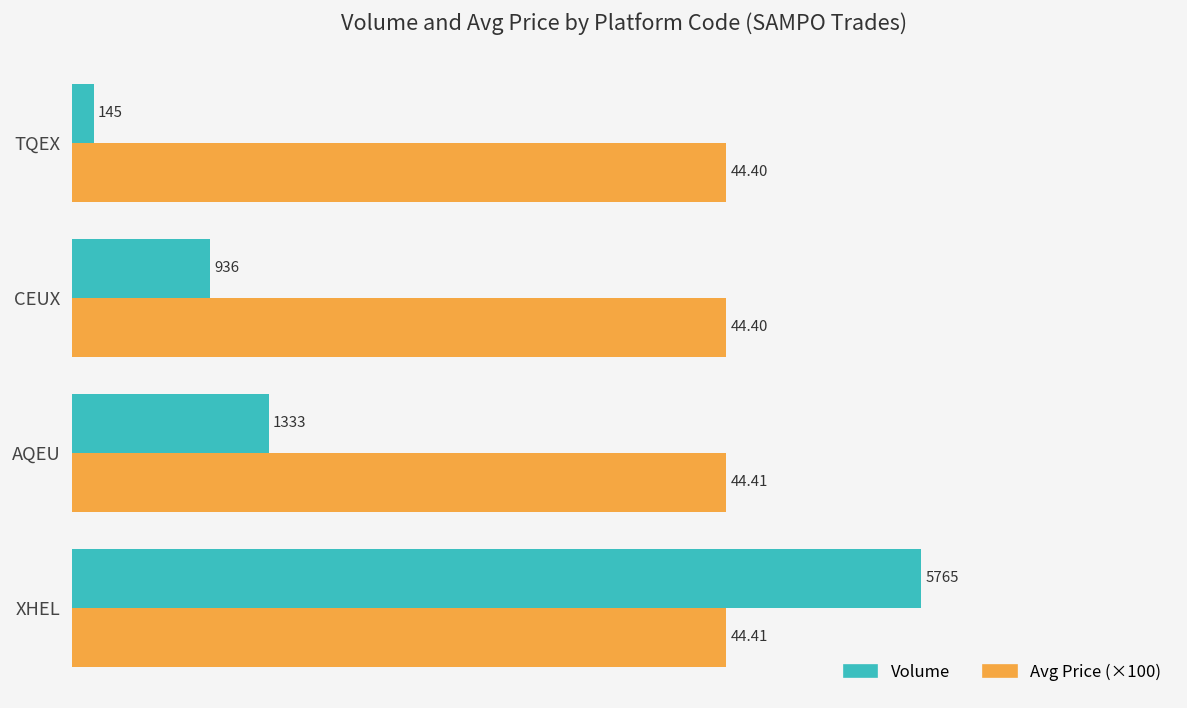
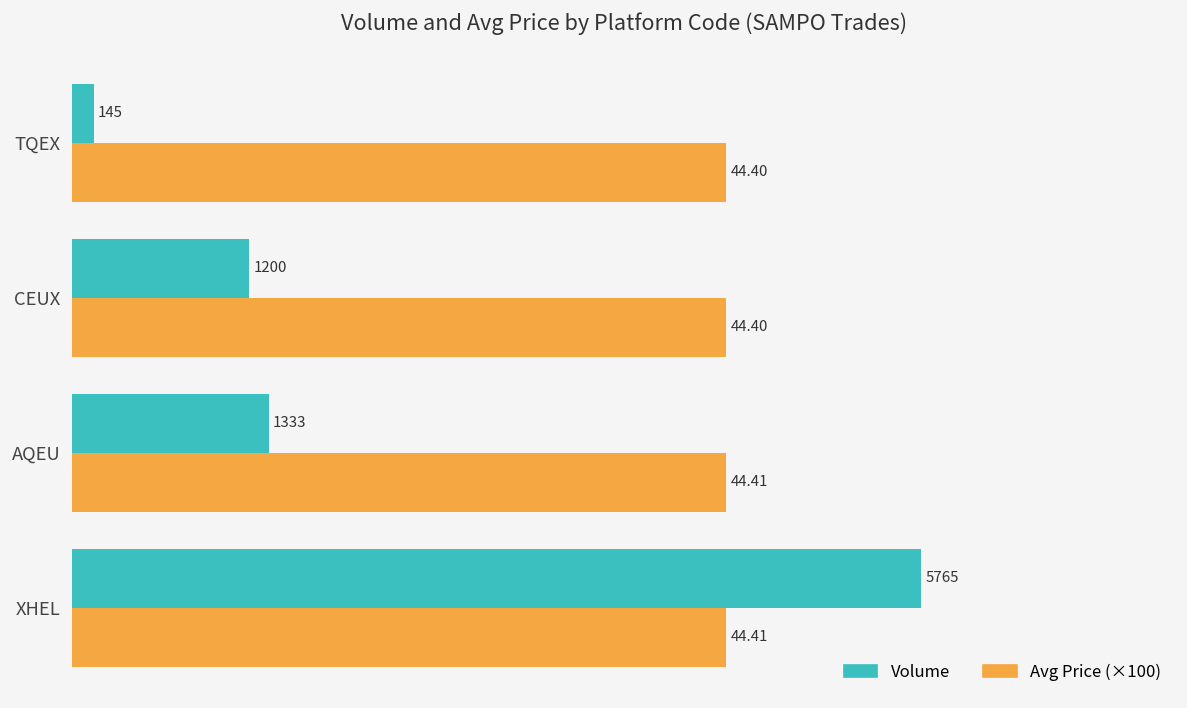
Volume, CEUX: 936 -> 1200
